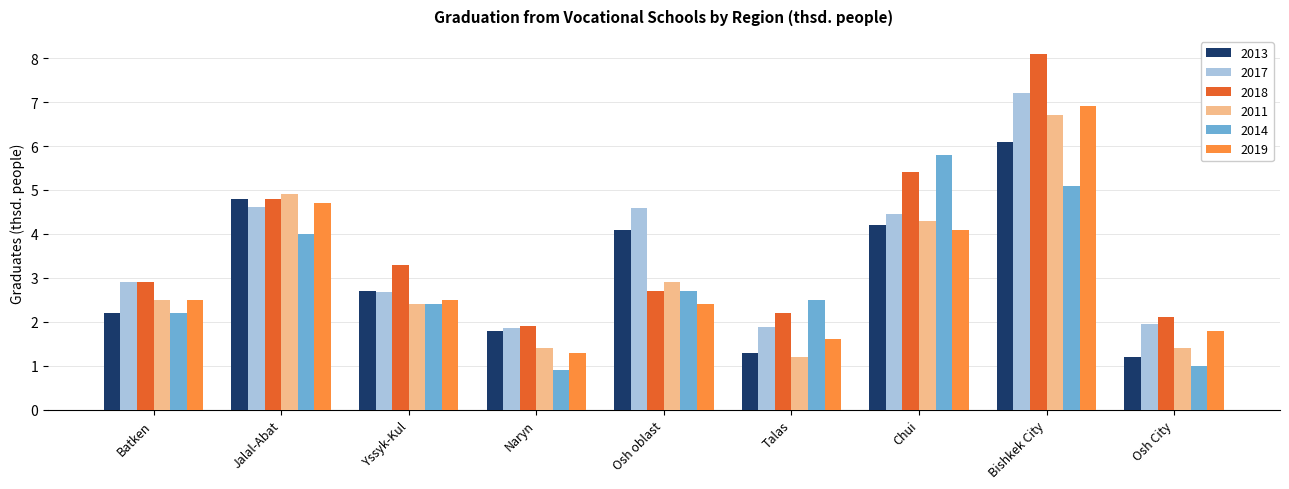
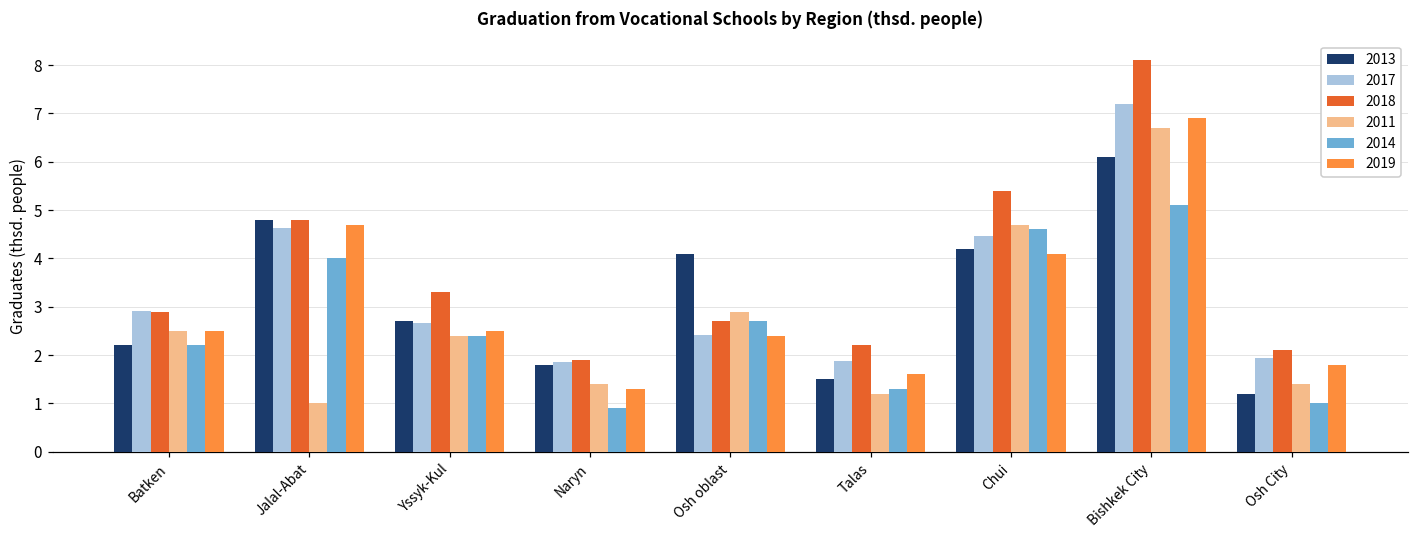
2011, Jalal-Abat: 4.9 -> 1.0
2017, Osh oblast: 4.6 -> 2.4
2013, Talas: 1.3 -> 1.5
2014, Talas: 2.5 -> 1.3
2011, Chui: 4.3 -> 4.7
2014, Chui: 5.8 -> 4.6
